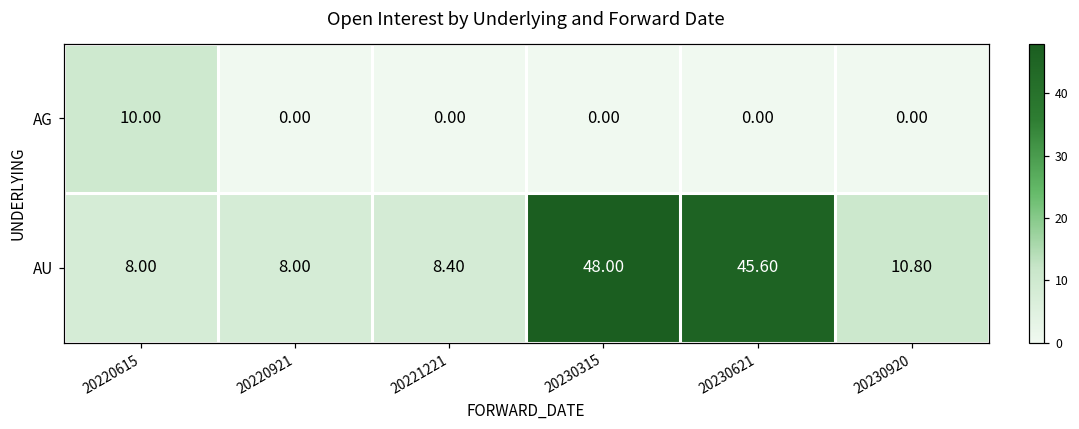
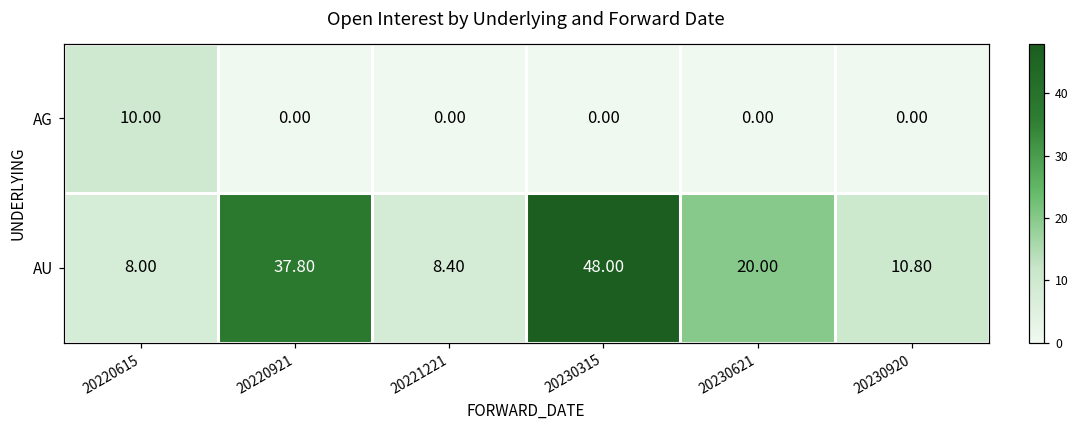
AU, 20220921: 8.00 -> 37.80
AU, 20230621: 45.60 -> 20.00
